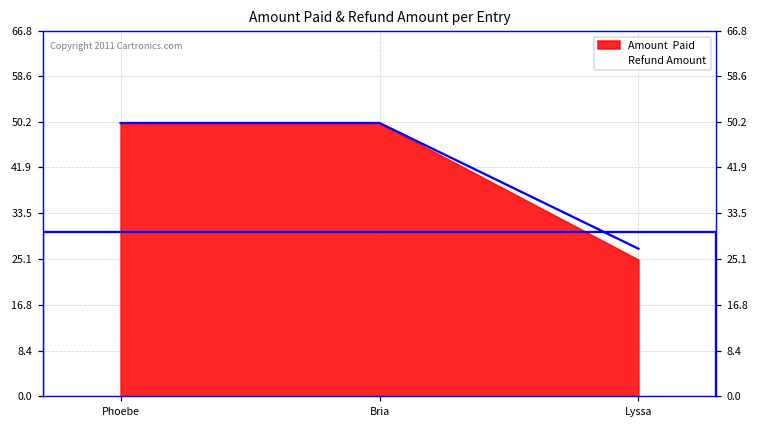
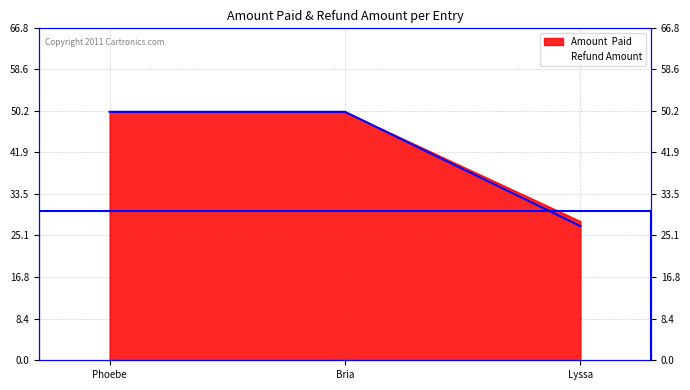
Amount Paid, Lyssa: 25 -> 28
